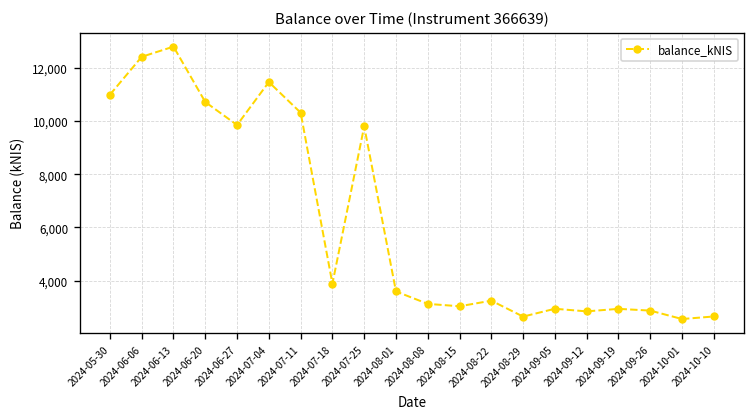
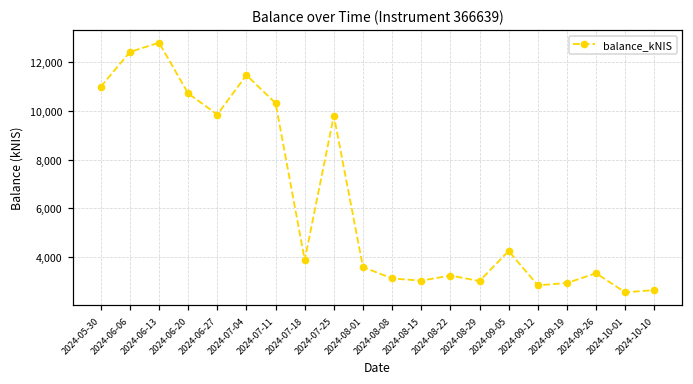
2024-08-29: 2,700 -> 3,000
2024-09-05: 2,900 -> 4,300
2024-09-26: 2,900 -> 3,300
